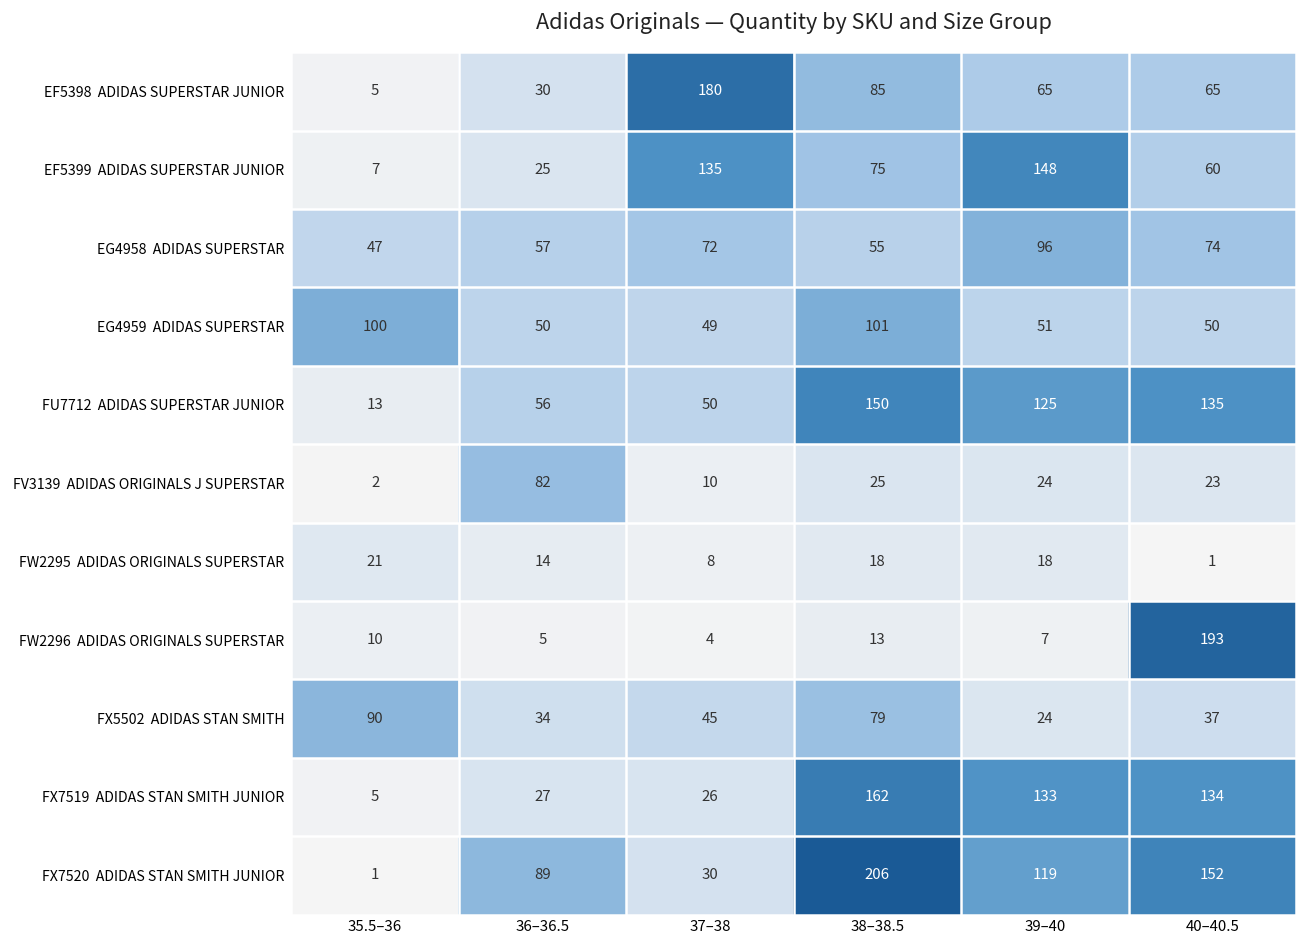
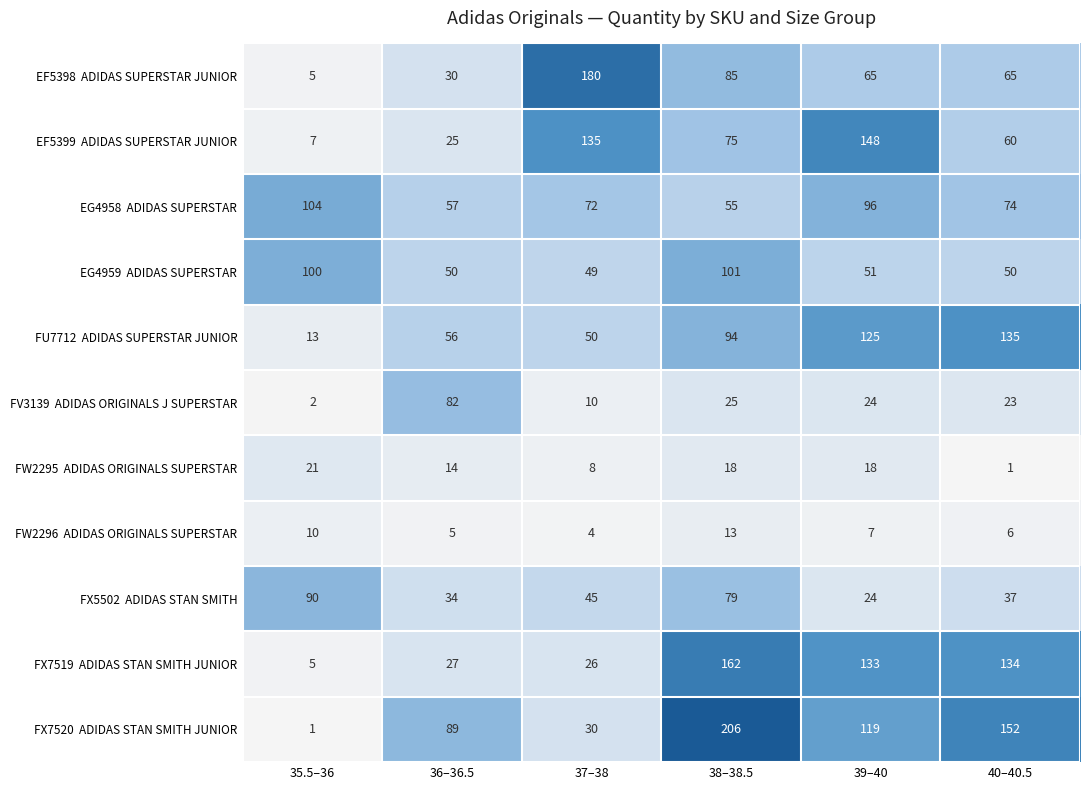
EG4958 ADIDAS SUPERSTAR, 35.5–36: 47 -> 104
FU7712 ADIDAS SUPERSTAR JUNIOR, 38–38.5: 150 -> 94
FW2296 ADIDAS ORIGINALS SUPERSTAR, 40–40.5: 193 -> 6
